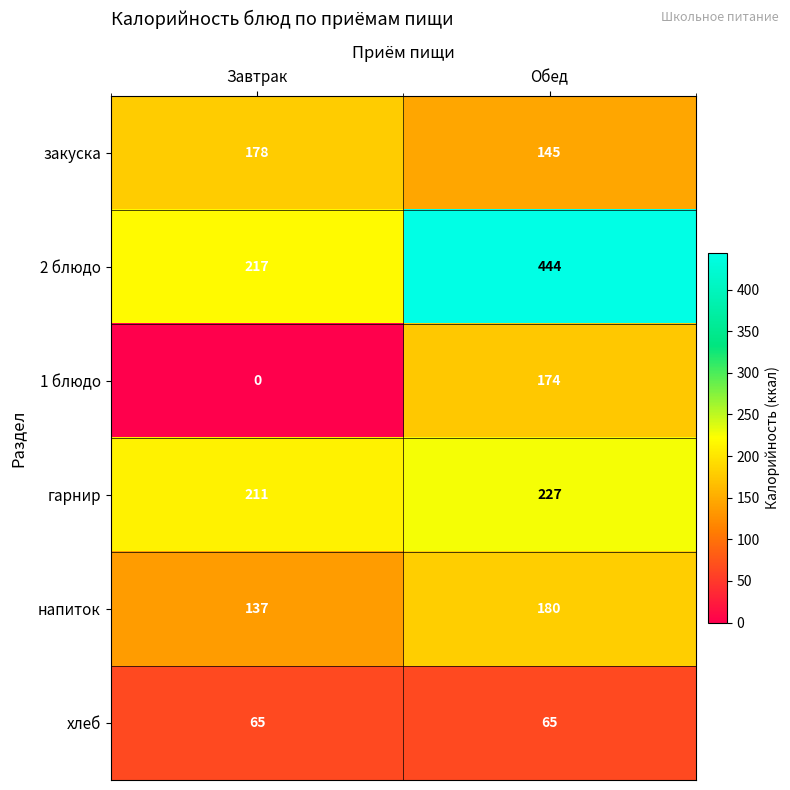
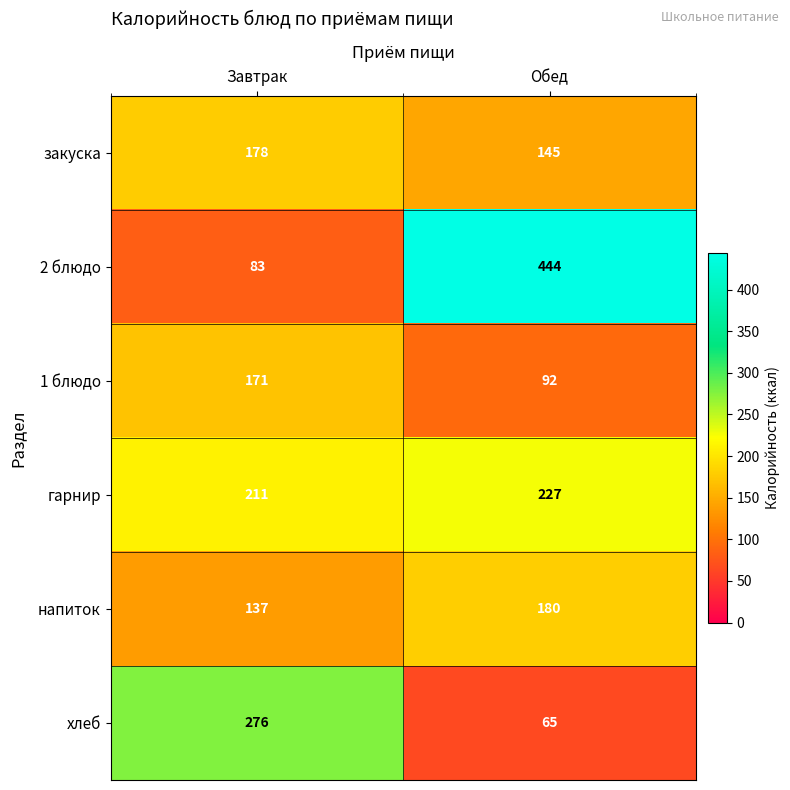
2 блюдо, Завтрак: 217 -> 83
1 блюдо, Завтрак: 0 -> 171
1 блюдо, Обед: 174 -> 92
хлеб, Завтрак: 65 -> 276
